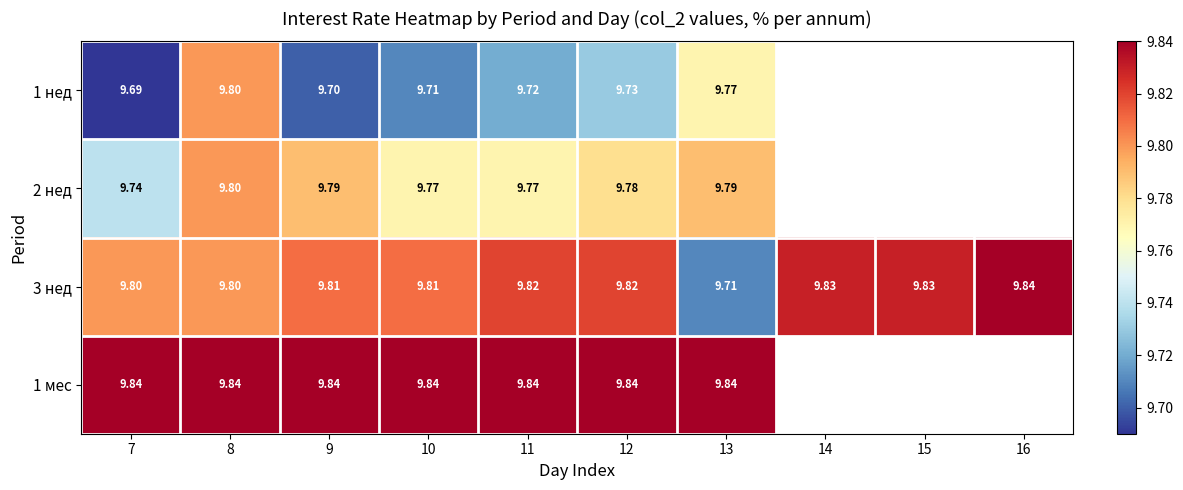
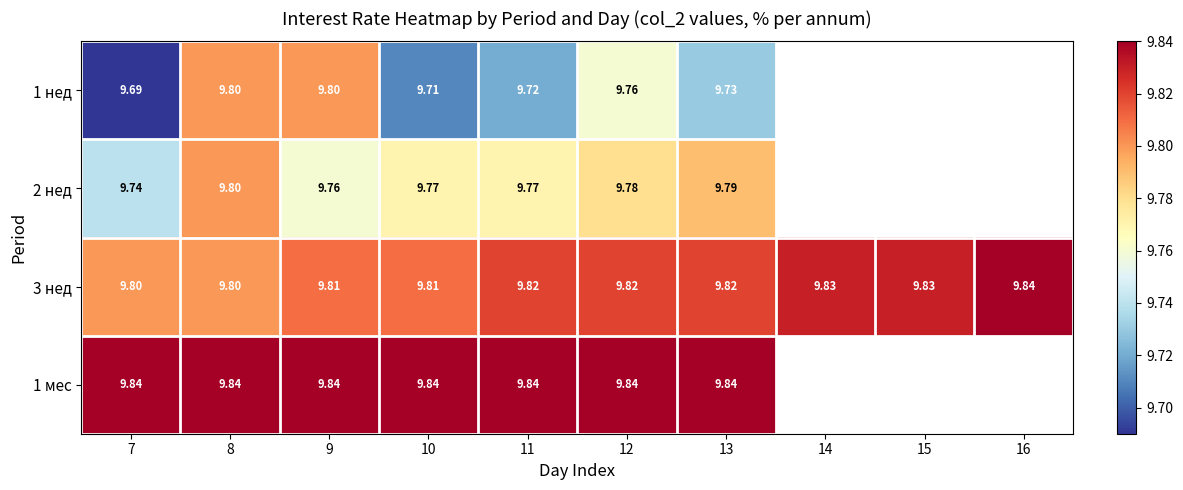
1 нед, 9: 9.70 -> 9.80
1 нед, 12: 9.73 -> 9.76
1 нед, 13: 9.77 -> 9.73
2 нед, 9: 9.79 -> 9.76
3 нед, 13: 9.71 -> 9.82
